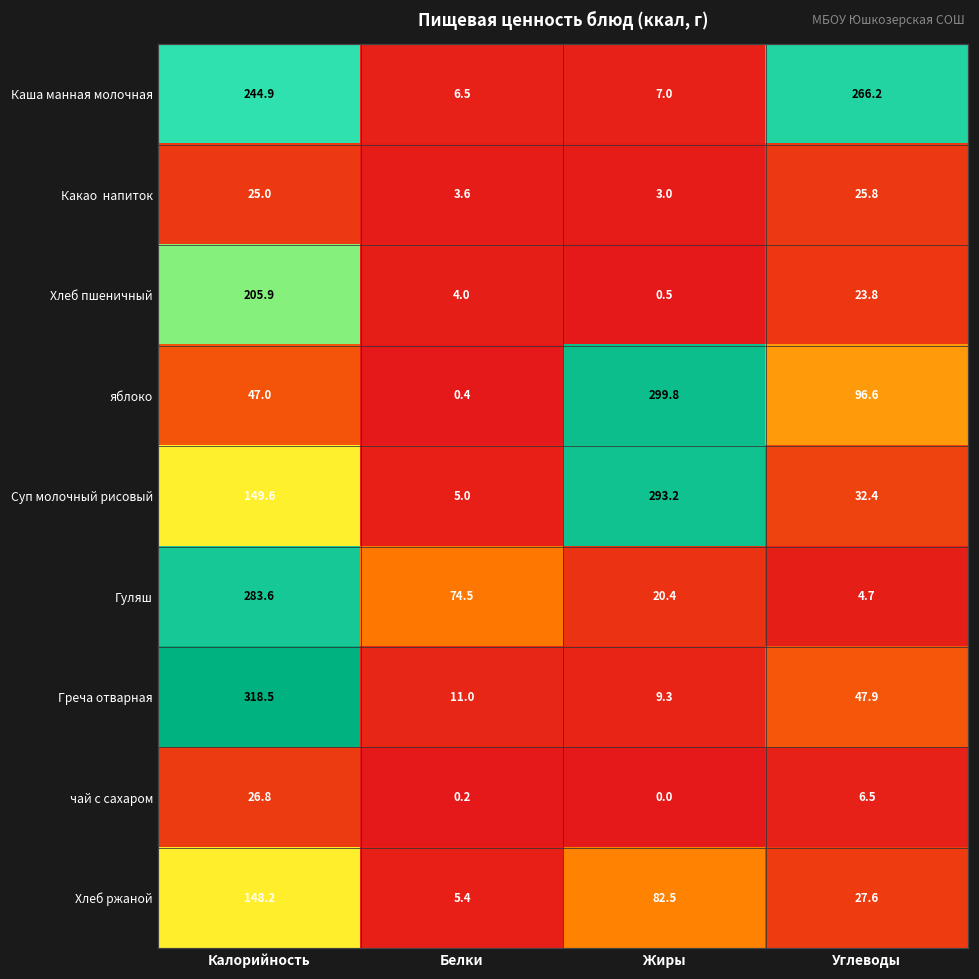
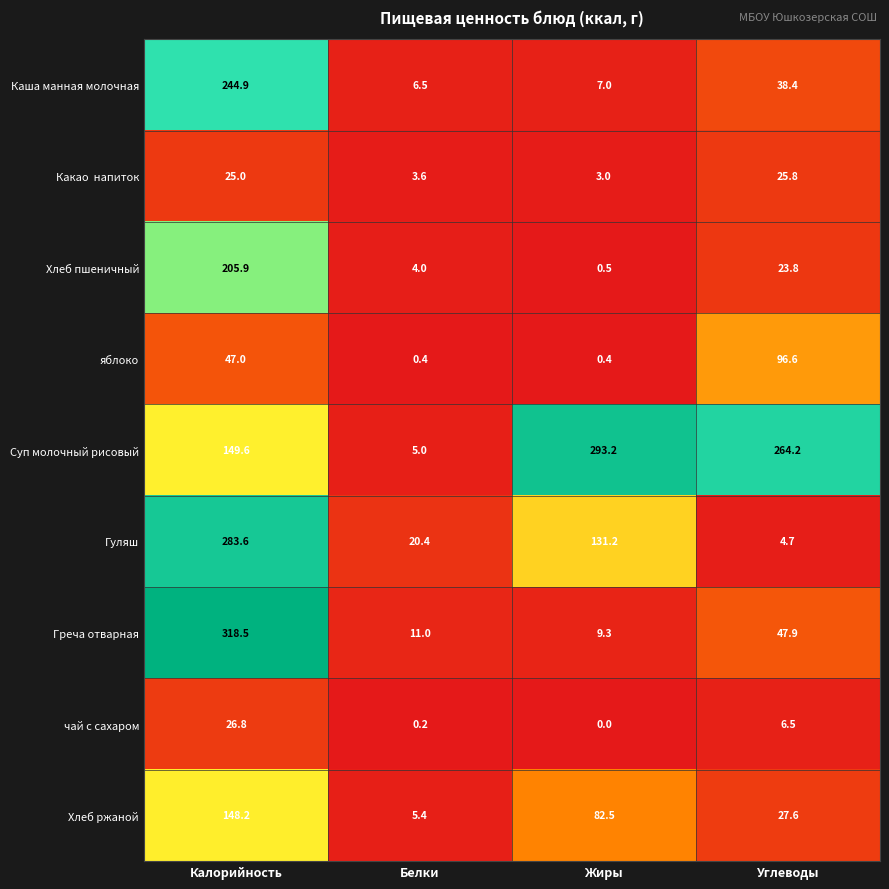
Каша манная молочная, Углеводы: 266.2 -> 38.4
яблоко, Жиры: 299.8 -> 0.4
Суп молочный рисовый, Углеводы: 32.4 -> 264.2
Гуляш, Белки: 74.5 -> 20.4
Гуляш, Жиры: 20.4 -> 131.2
